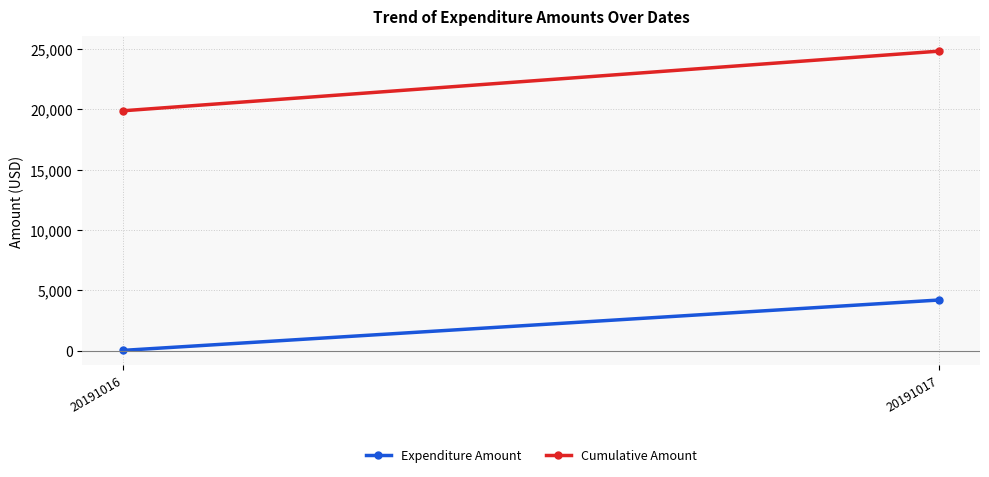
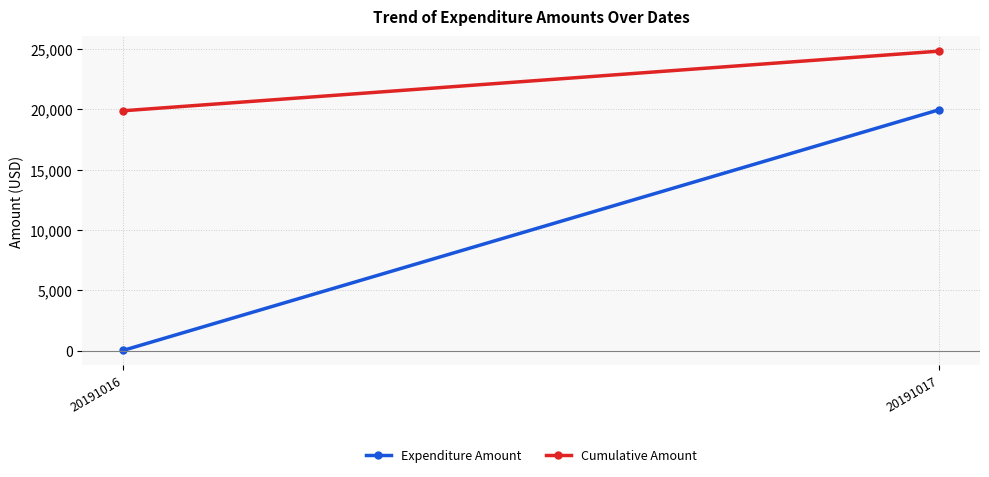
Expenditure Amount, 20191017: 4,200 -> 20,000
